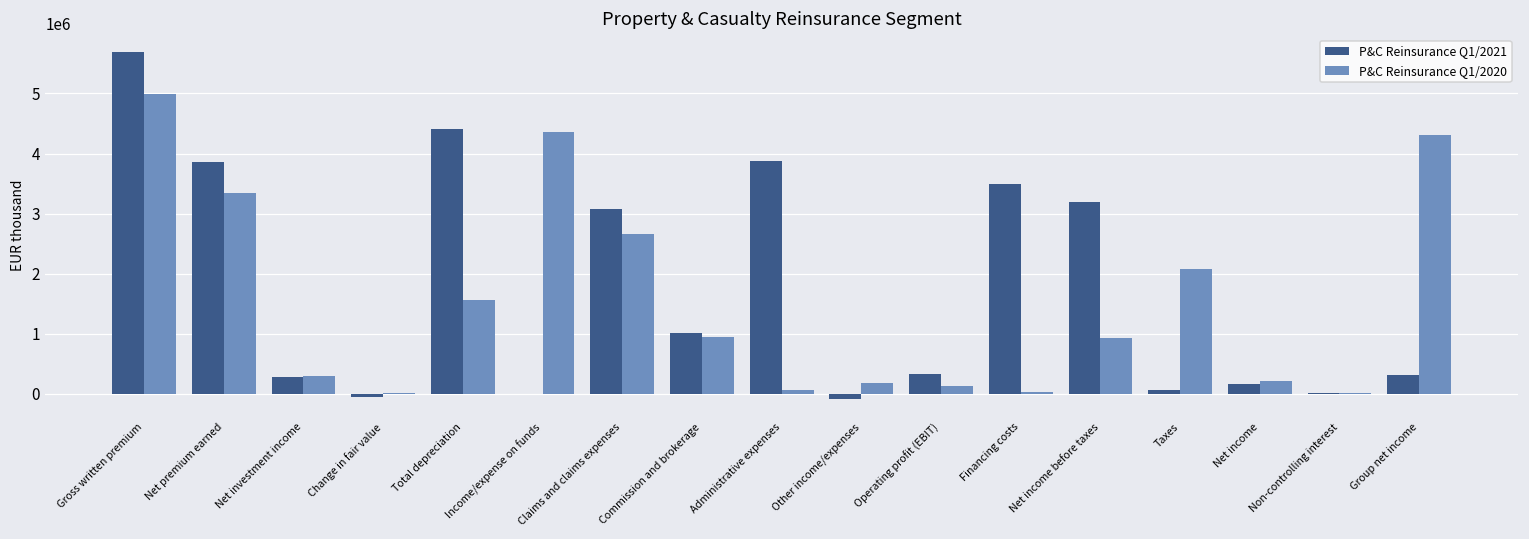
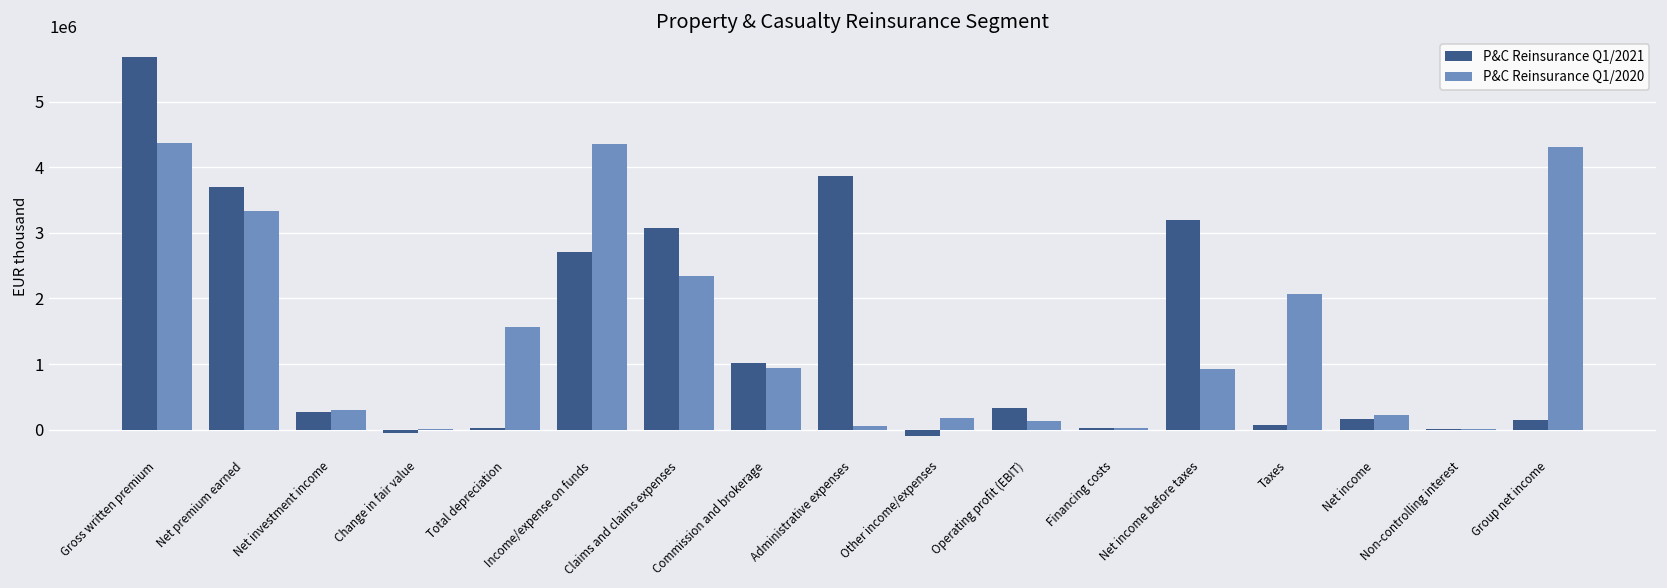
P&C Reinsurance Q1/2020, Gross written premium: 5000000 -> 4400000
P&C Reinsurance Q1/2021, Net premium earned: 3900000 -> 3700000
P&C Reinsurance Q1/2021, Total depreciation: 4400000 -> 0
P&C Reinsurance Q1/2021, Income/expense on funds: 0 -> 2700000
P&C Reinsurance Q1/2020, Claims and claims expenses: 2700000 -> 2300000
P&C Reinsurance Q1/2021, Financing costs: 3500000 -> 0
P&C Reinsurance Q1/2021, Group net income: 300000 -> 200000
